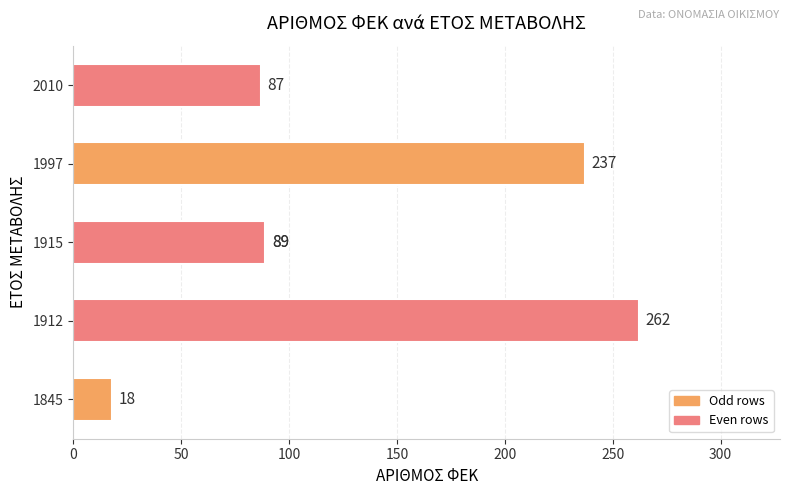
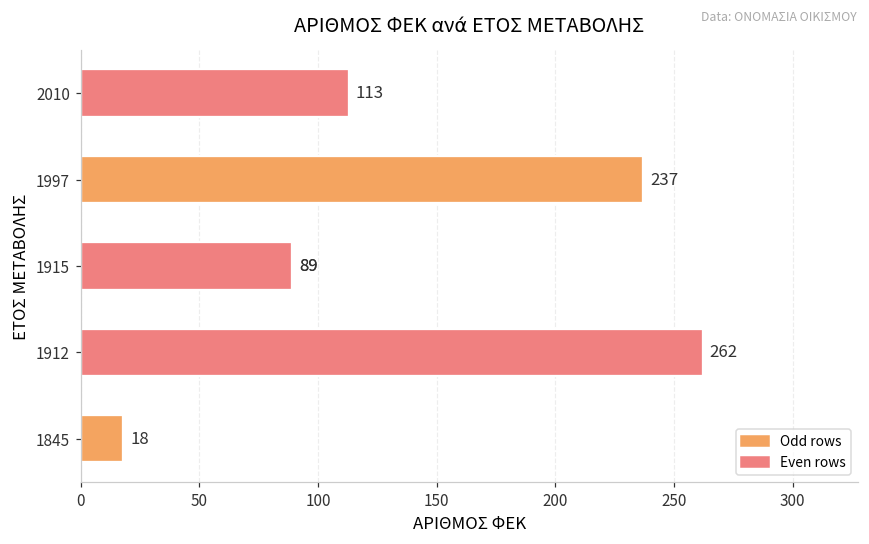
2010: 87 -> 113
